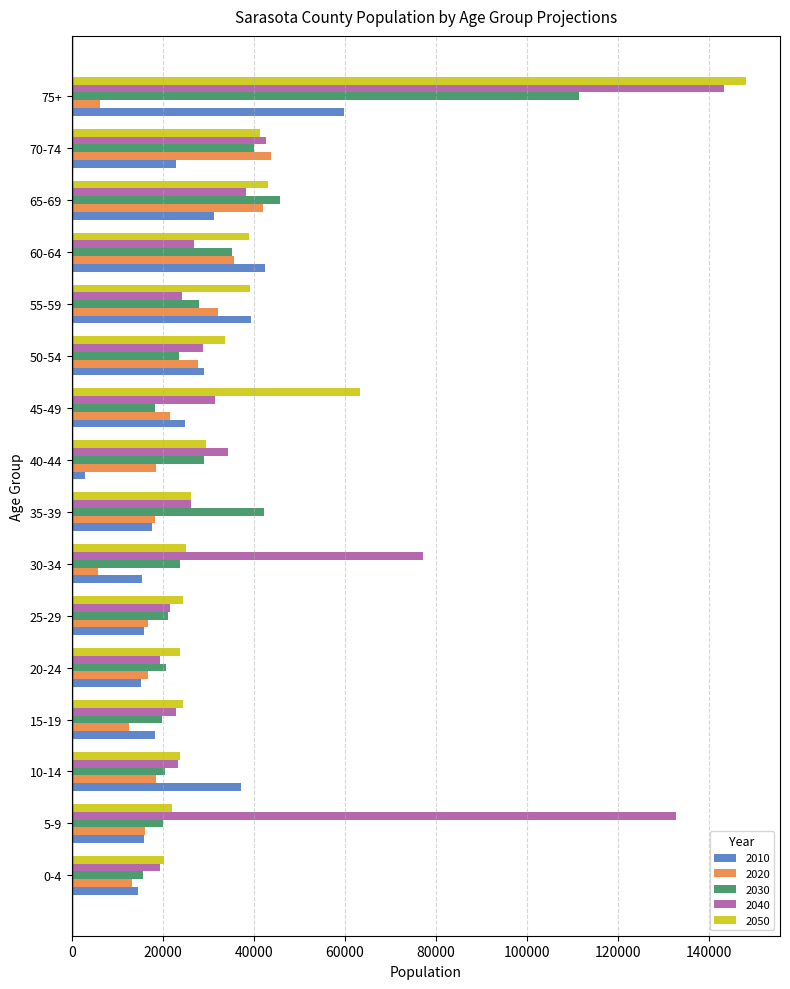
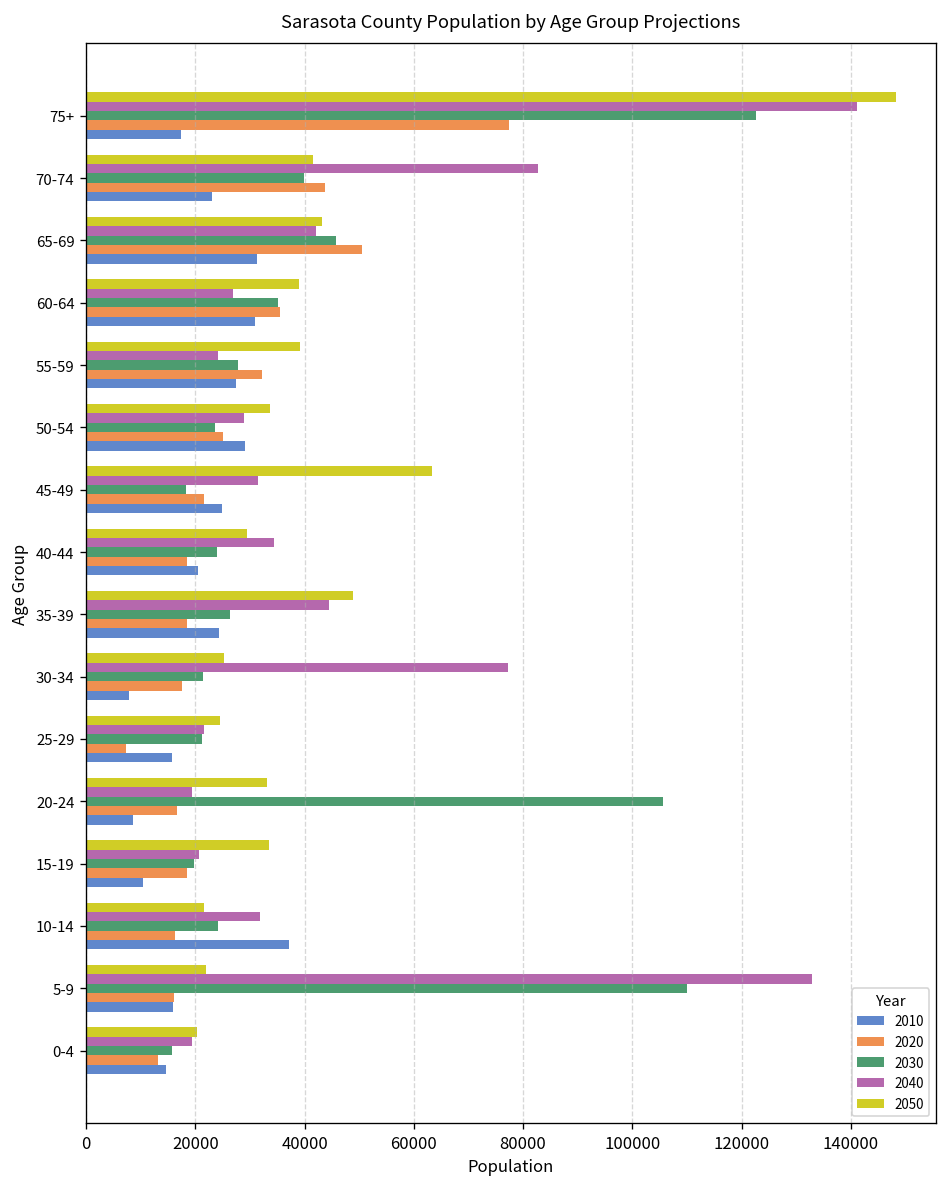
2040, 75+: 143000 -> 141000
2030, 75+: 111000 -> 123000
2020, 75+: 6000 -> 77000
2010, 75+: 60000 -> 17000
2040, 70-74: 43000 -> 83000
2040, 65-69: 38000 -> 42000
2020, 65-69: 42000 -> 51000
2010, 60-64: 43000 -> 31000
2010, 55-59: 39000 -> 27000
2020, 50-54: 28000 -> 25000
2030, 40-44: 29000 -> 24000
2010, 40-44: 3000 -> 20000
2050, 35-39: 26000 -> 49000
2040, 35-39: 26000 -> 45000
2030, 35-39: 42000 -> 26000
2010, 35-39: 18000 -> 24000
2030, 30-34: 24000 -> 22000
2020, 30-34: 6000 -> 18000
2010, 30-34: 15000 -> 8000
2020, 25-29: 17000 -> 7000
2050, 20-24: 24000 -> 33000
2030, 20-24: 21000 -> 106000
2010, 20-24: 15000 -> 9000
2050, 15-19: 24000 -> 33000
2040, 15-19: 23000 -> 21000
2020, 15-19: 13000 -> 18000
2010, 15-19: 18000 -> 10000
2050, 10-14: 24000 -> 22000
2040, 10-14: 23000 -> 32000
2030, 10-14: 20000 -> 24000
2020, 10-14: 19000 -> 16000
2030, 5-9: 20000 -> 110000
